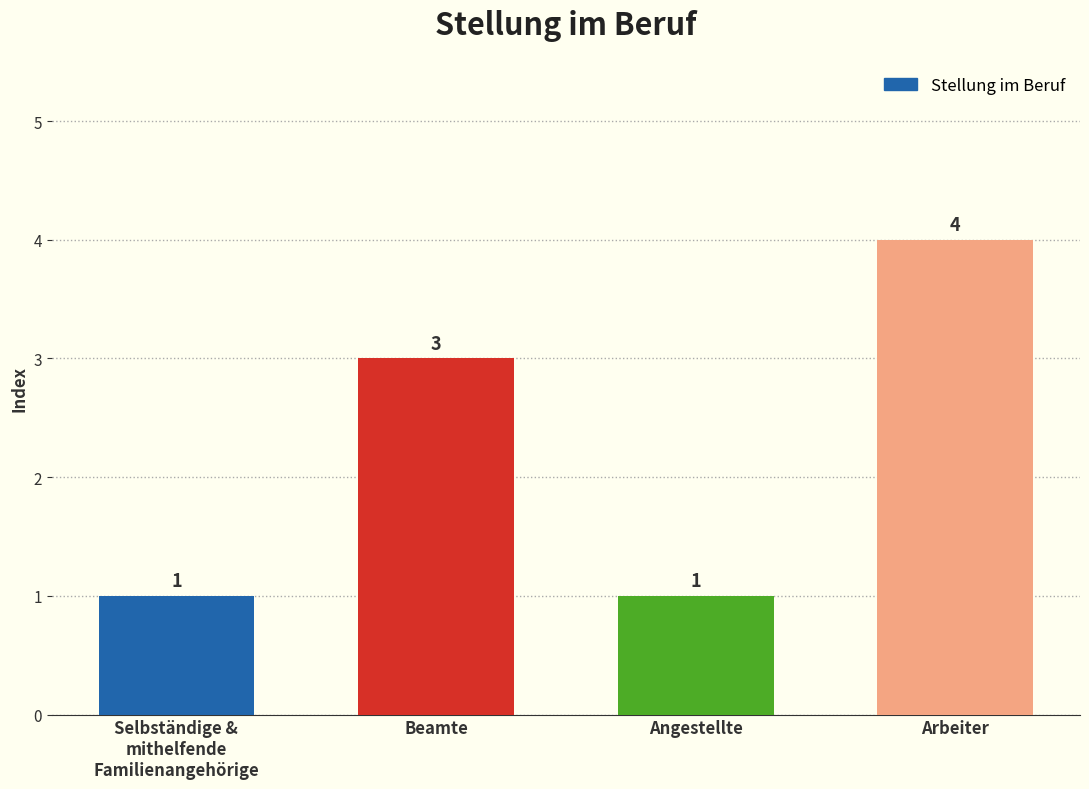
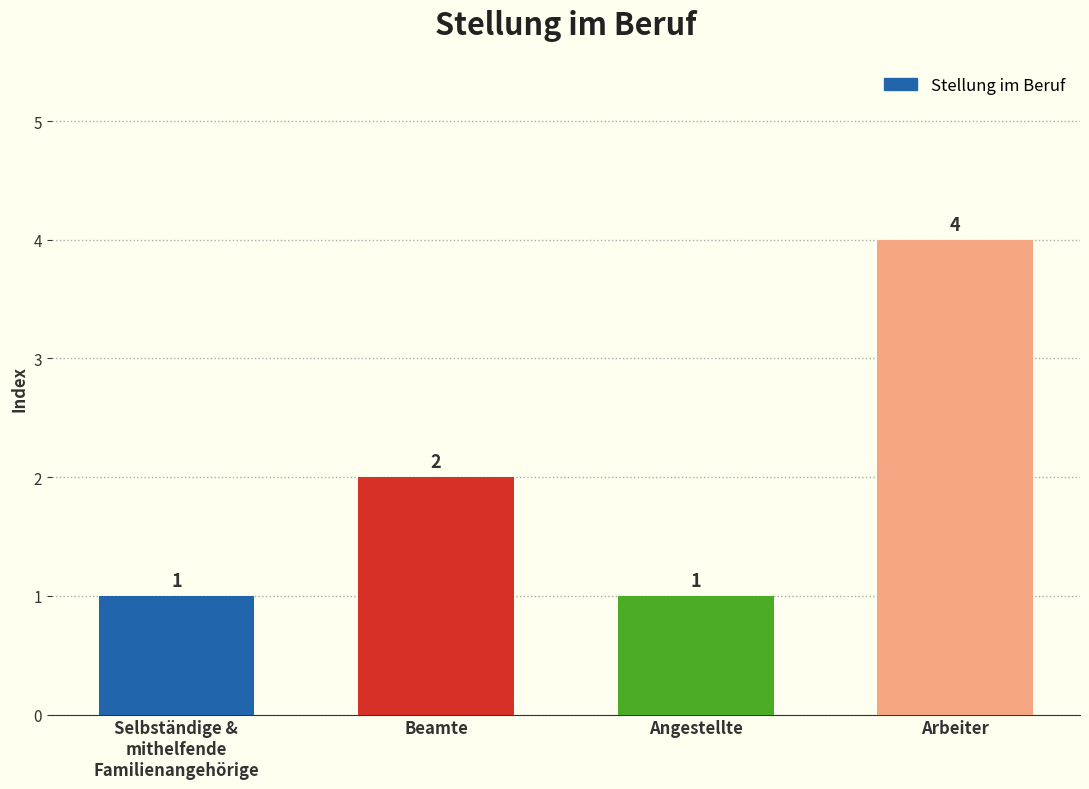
Beamte: 3 -> 2
